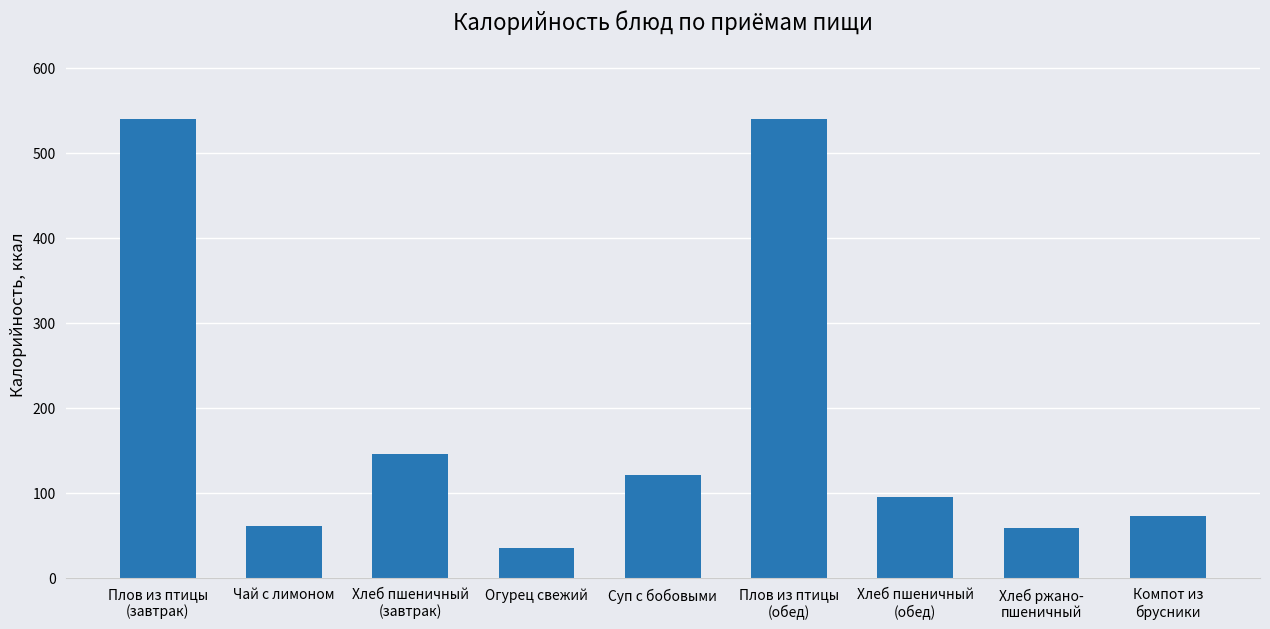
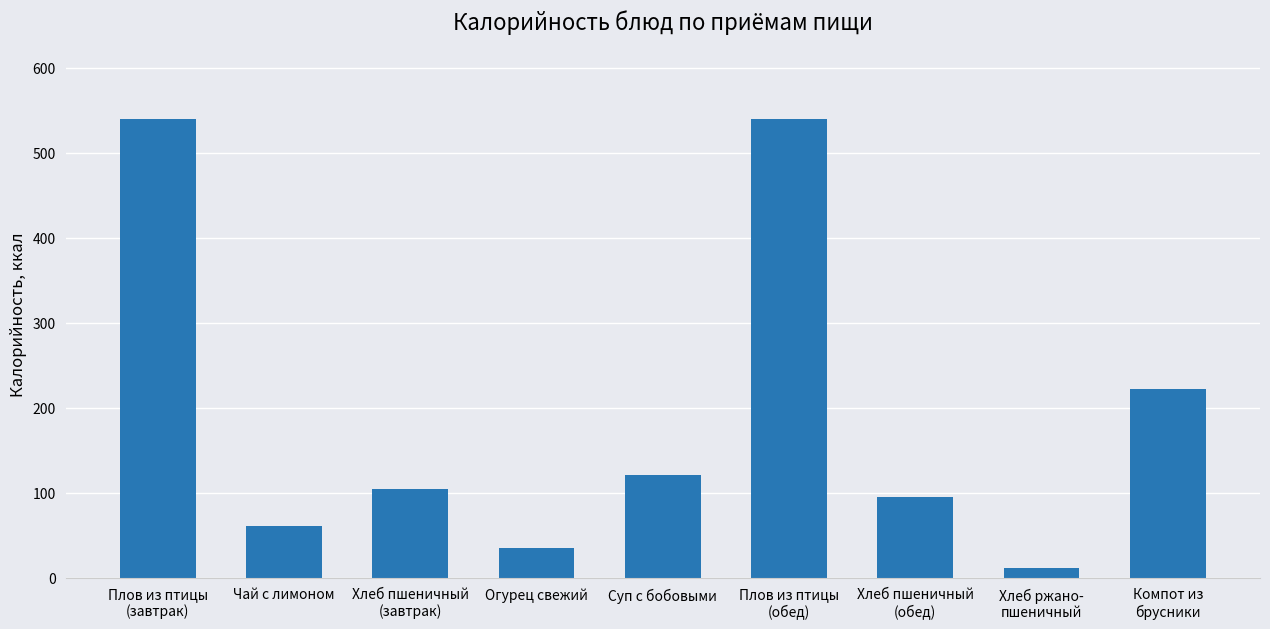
Хлеб пшеничный (завтрак): 150 -> 100
Хлеб ржано- пшеничный: 60 -> 10
Компот из брусники: 70 -> 220
